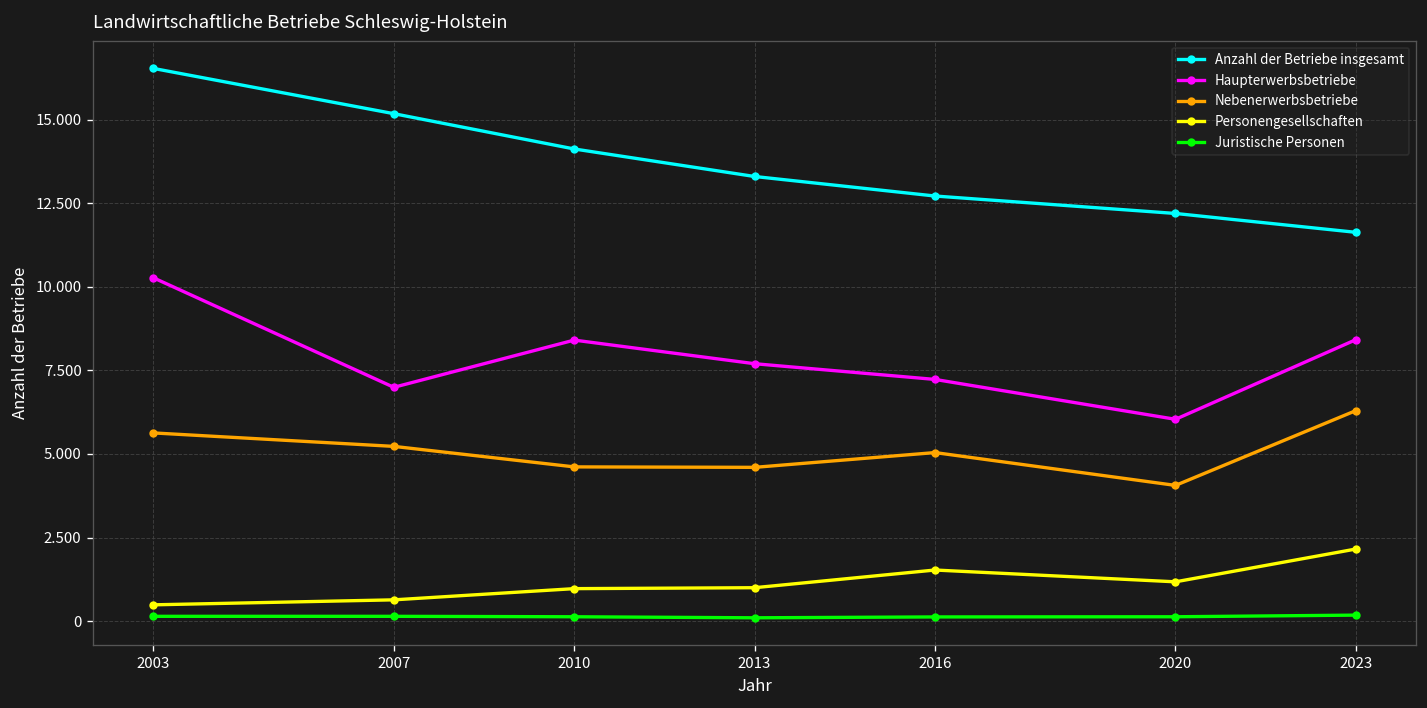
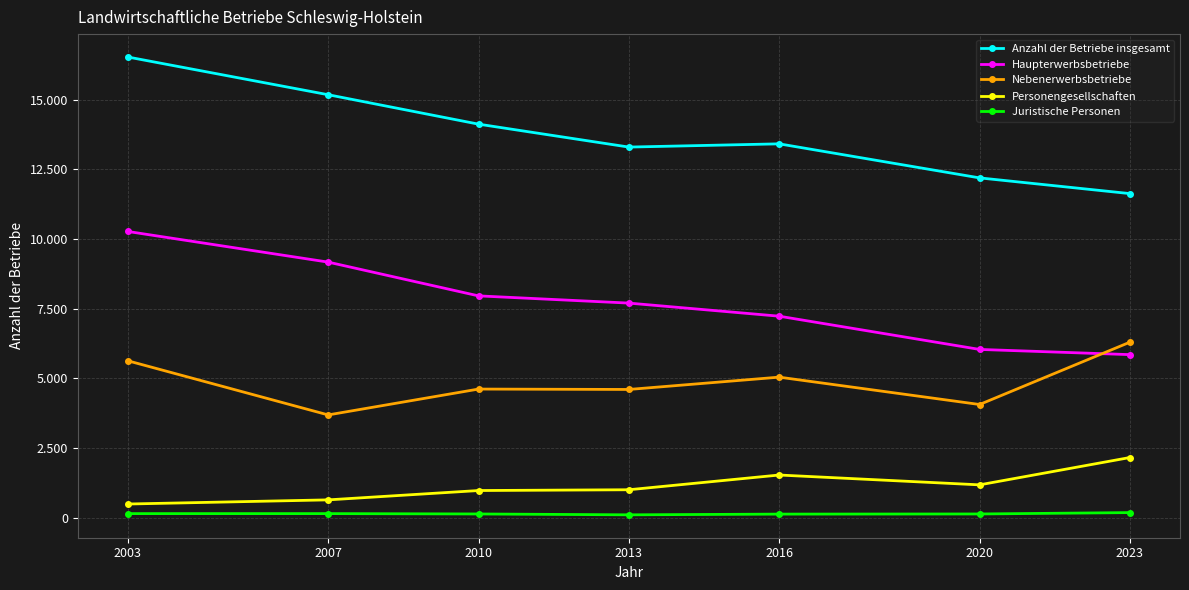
Haupterwerbsbetriebe, 2007: 7.0 -> 9.2
Nebenerwerbsbetriebe, 2007: 5.2 -> 3.7
Haupterwerbsbetriebe, 2010: 8.4 -> 8.0
Anzahl der Betriebe insgesamt, 2016: 12.7 -> 13.4
Haupterwerbsbetriebe, 2023: 8.4 -> 5.9
